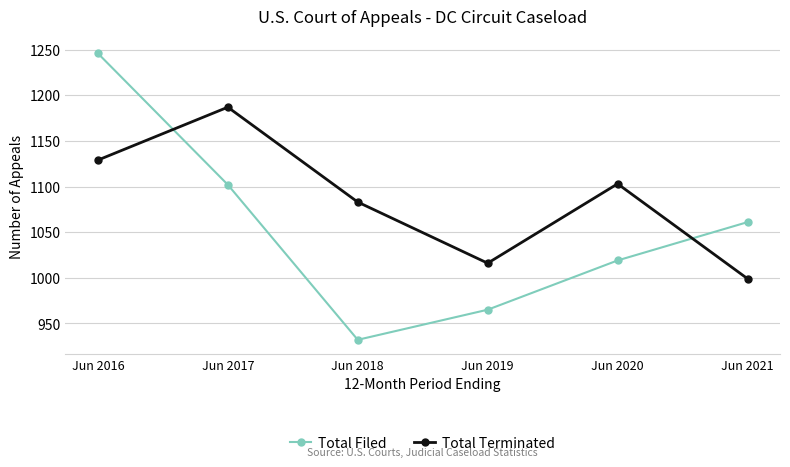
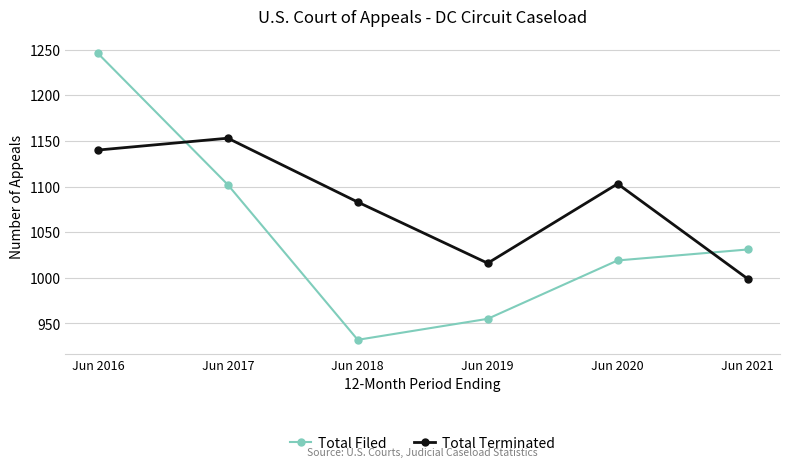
Total Terminated, Jun 2016: 1130 -> 1140
Total Terminated, Jun 2017: 1190 -> 1150
Total Filed, Jun 2019: 970 -> 960
Total Filed, Jun 2021: 1060 -> 1030
